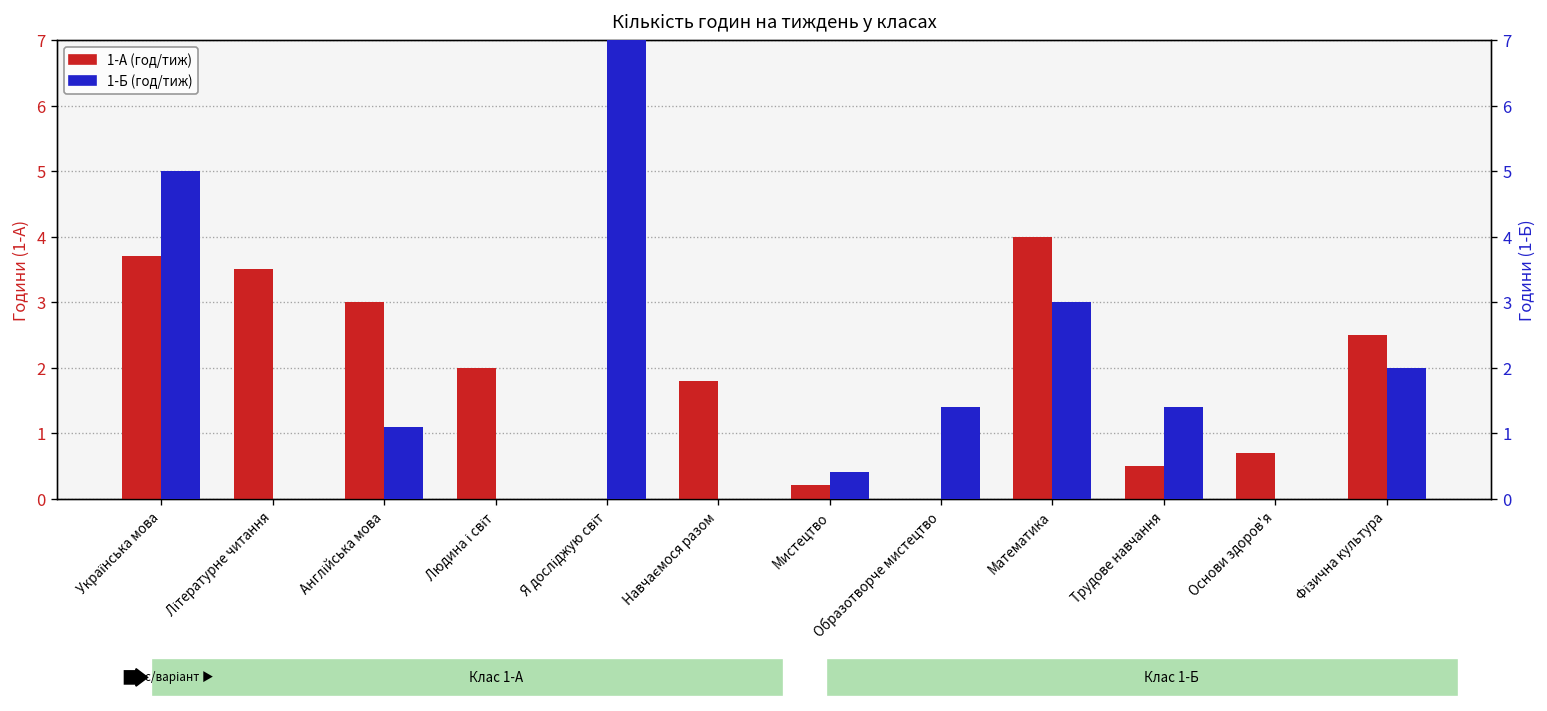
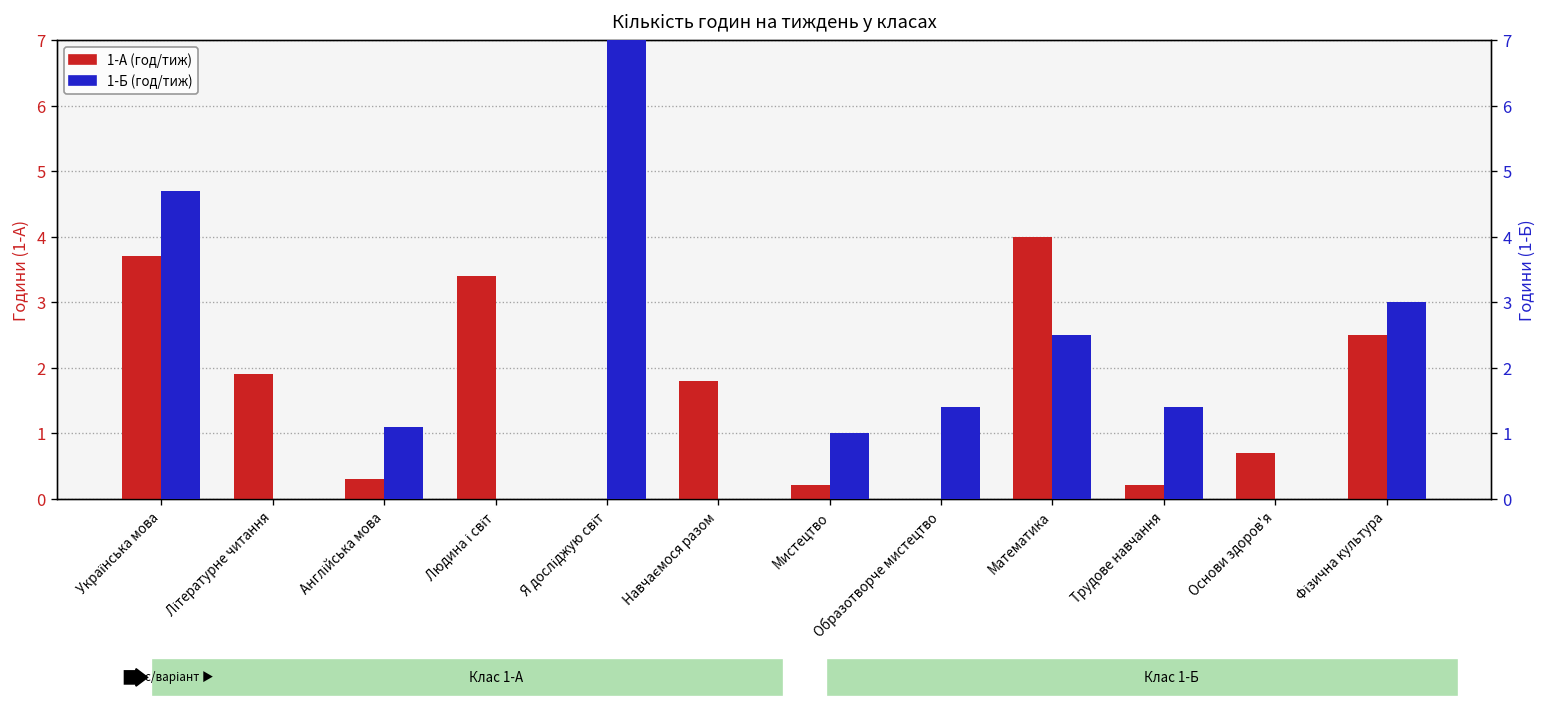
1-А (год/тиж), Літературне читання: 3.5 -> 1.9
1-А (год/тиж), Англійська мова: 3.0 -> 0.3
1-А (год/тиж), Людина і світ: 2.0 -> 3.4
1-А (год/тиж), Трудове навчання: 0.5 -> 0.2
1-Б (год/тиж), Українська мова: 5.0 -> 4.7
1-Б (год/тиж), Мистецтво: 0.4 -> 1.0
1-Б (год/тиж), Математика: 3.0 -> 2.5
1-Б (год/тиж), Фізична культура: 2 -> 3
